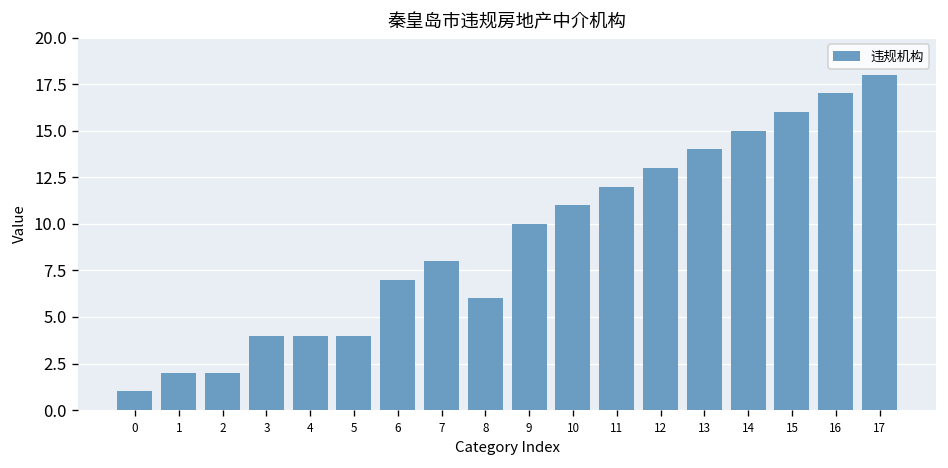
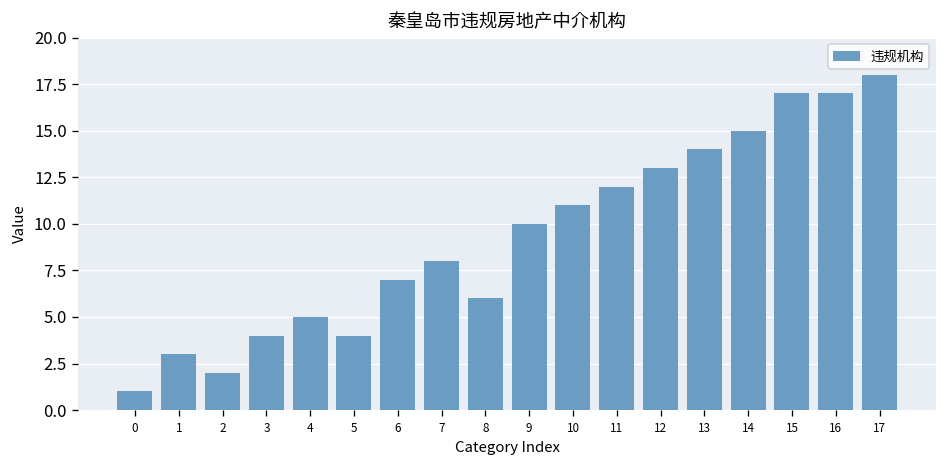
1: 2 -> 3
4: 4 -> 5
15: 16 -> 17
